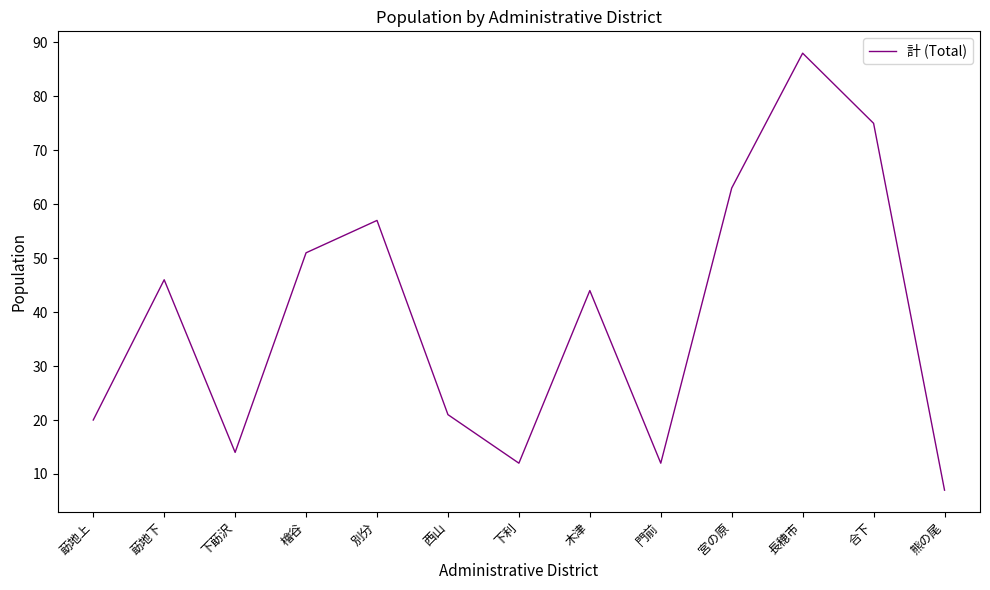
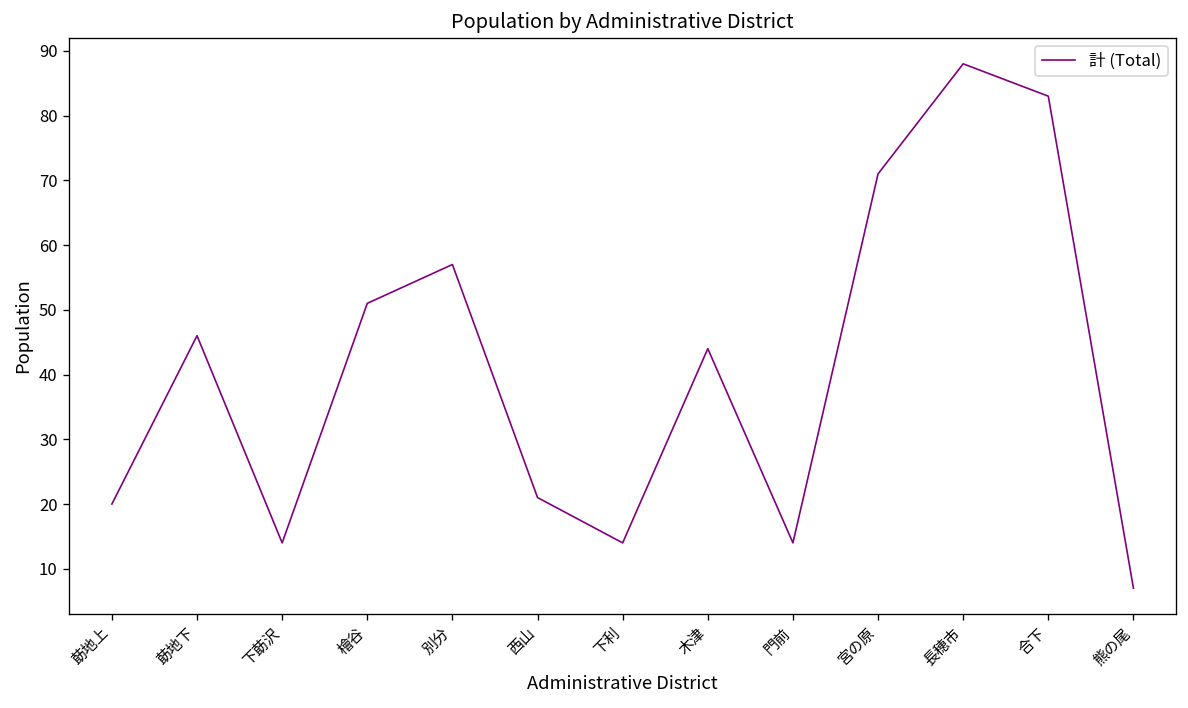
下利: 12 -> 14
門前: 12 -> 14
宮の原: 63 -> 71
合下: 75 -> 83
